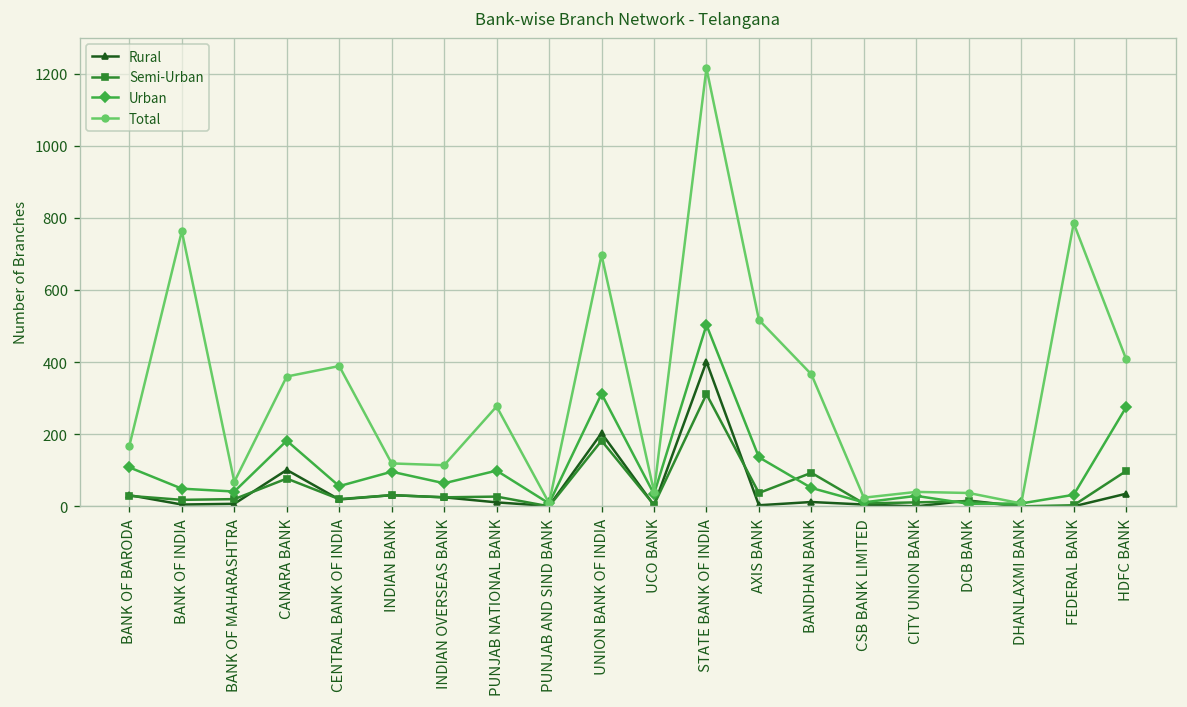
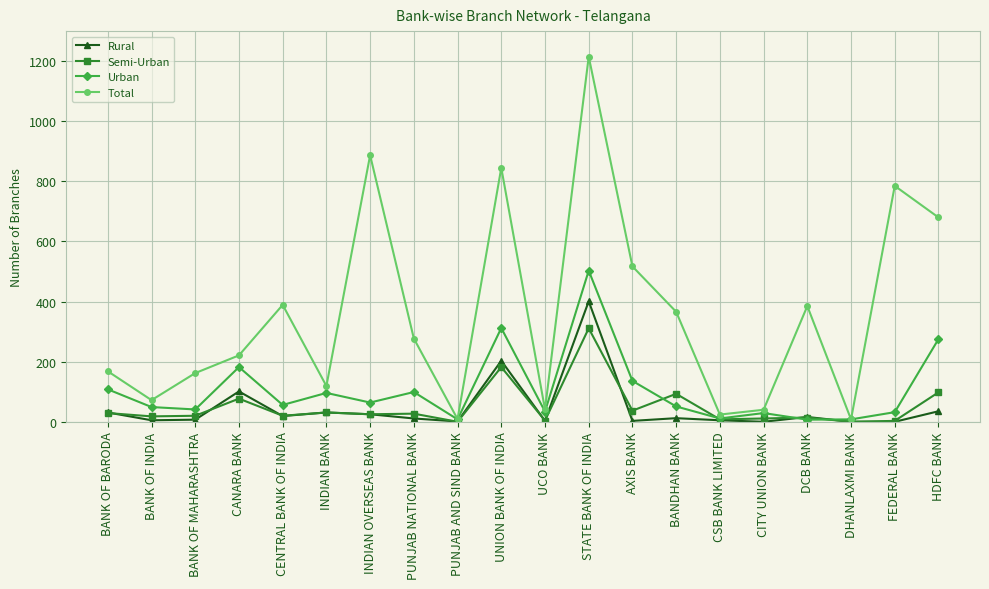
Total, BANK OF INDIA: 760 -> 70
Total, BANK OF MAHARASHTRA: 70 -> 160
Total, CANARA BANK: 360 -> 220
Total, INDIAN OVERSEAS BANK: 110 -> 890
Total, UNION BANK OF INDIA: 700 -> 850
Total, DCB BANK: 40 -> 390
Total, HDFC BANK: 410 -> 680
